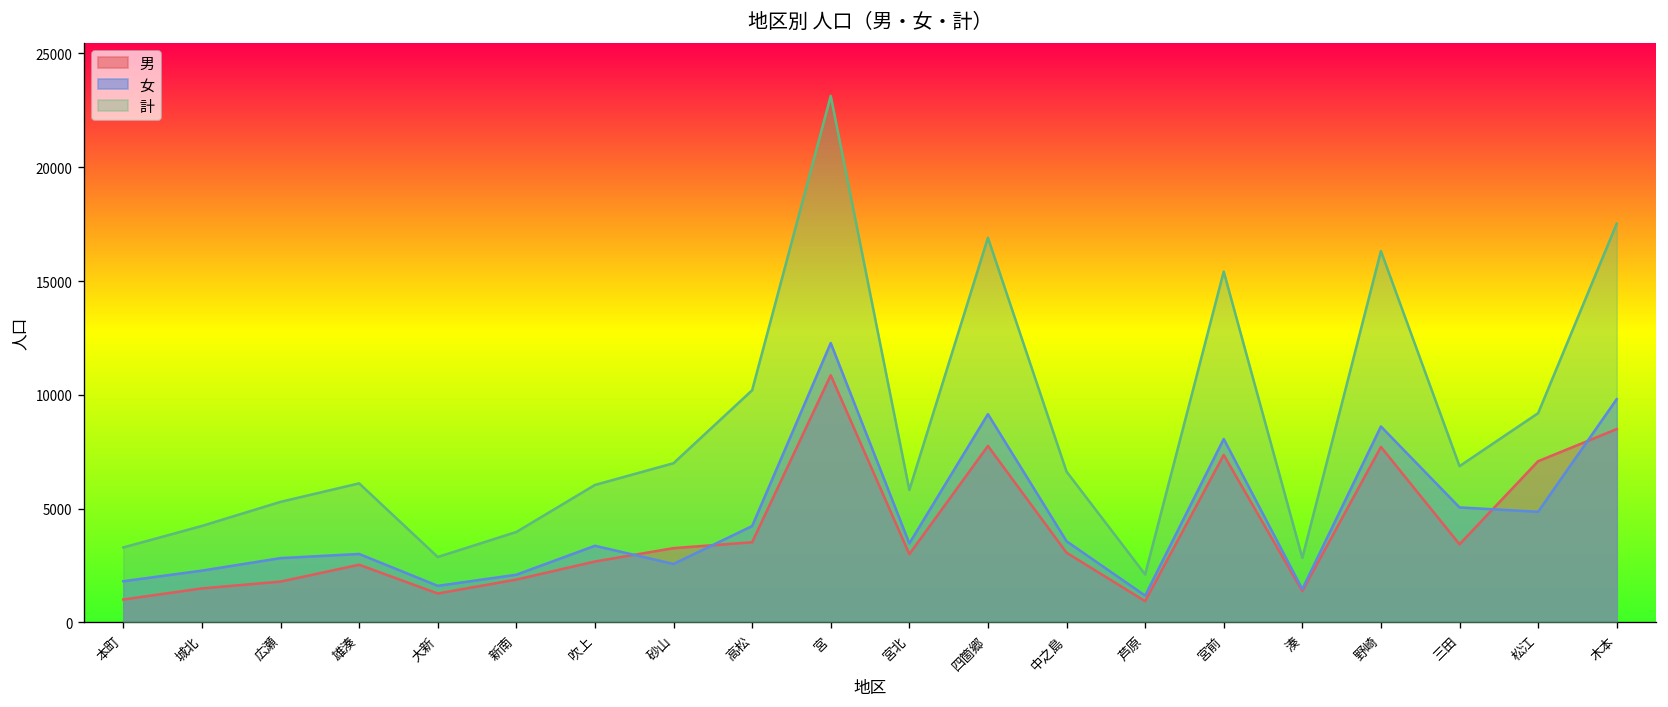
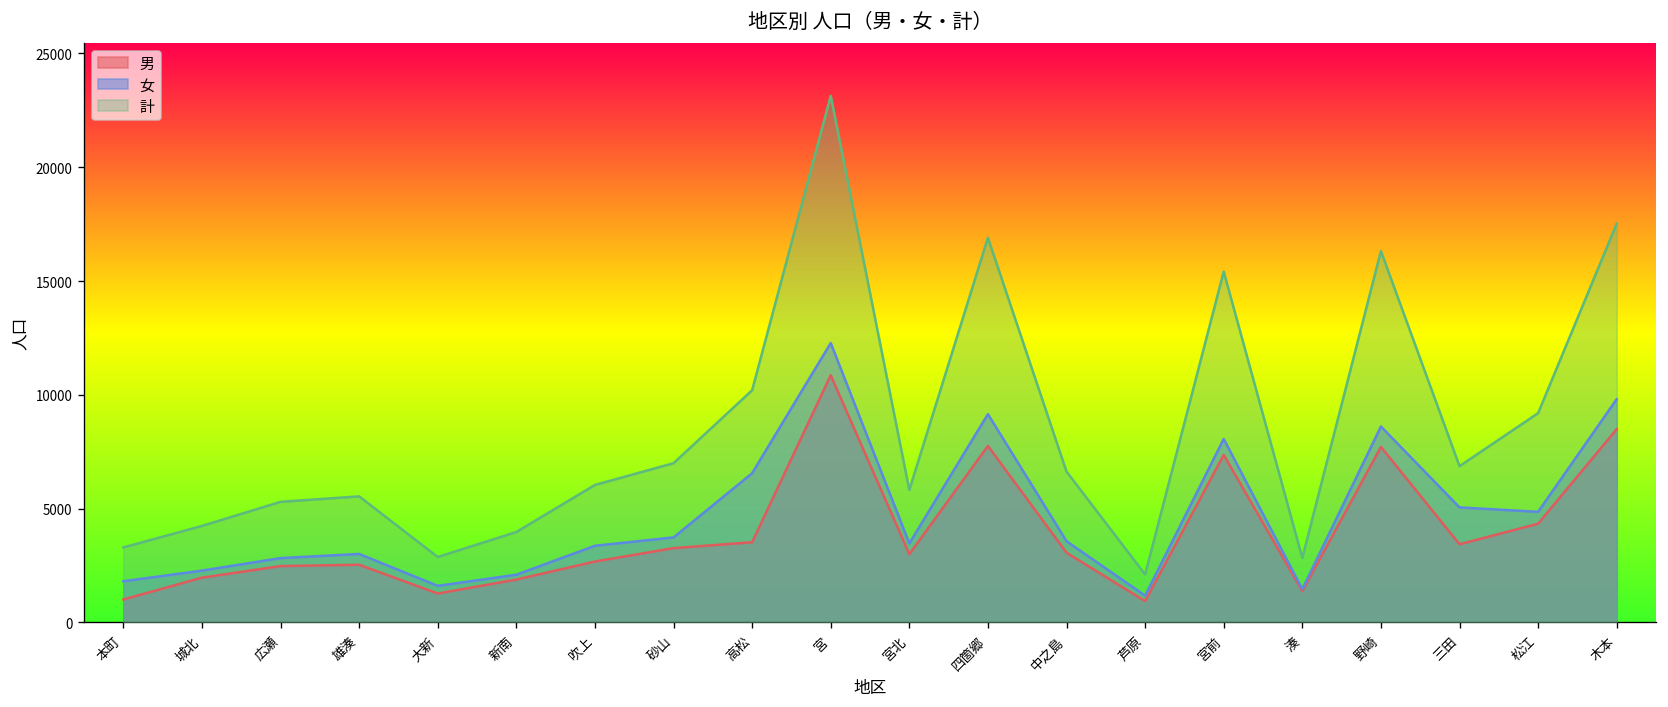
男, 城北: 1500 -> 2000
男, 広瀬: 1800 -> 2500
計, 雄湊: 6100 -> 5500
女, 砂山: 2600 -> 3700
女, 高松: 4200 -> 6600
男, 松江: 7100 -> 4300
